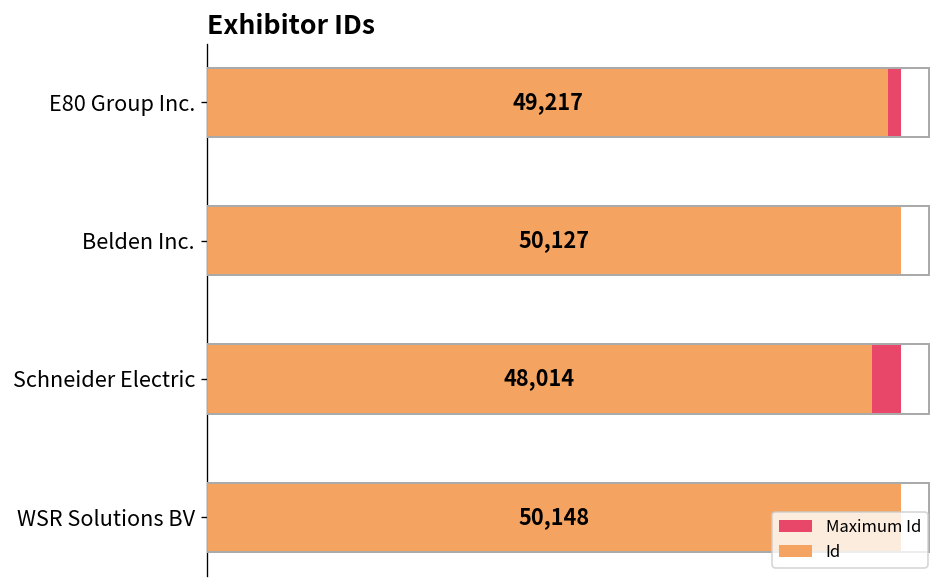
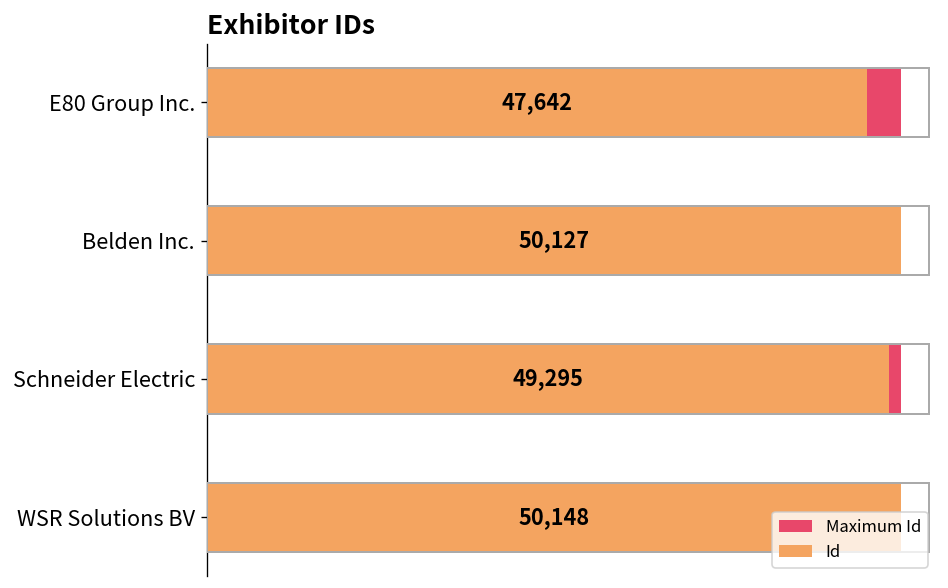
Id, E80 Group Inc.: 49,217 -> 47,642
Id, Schneider Electric: 48,014 -> 49,295
